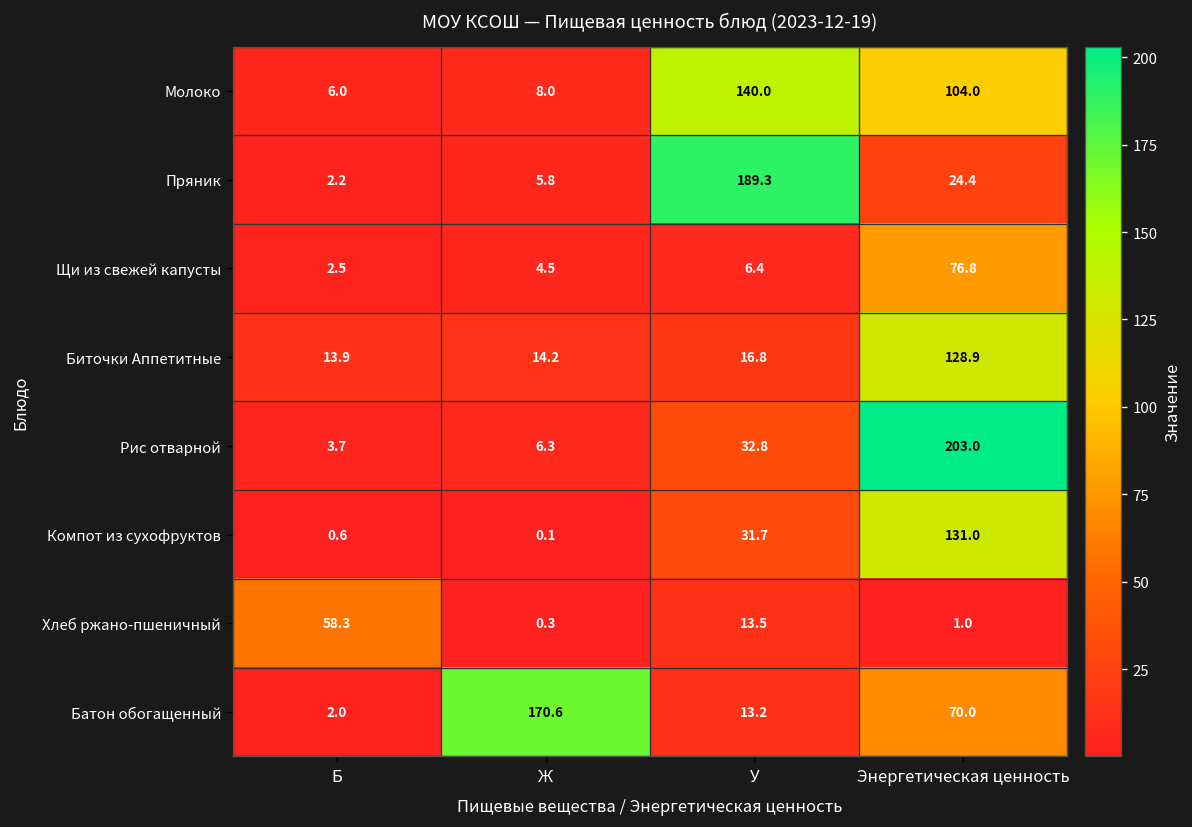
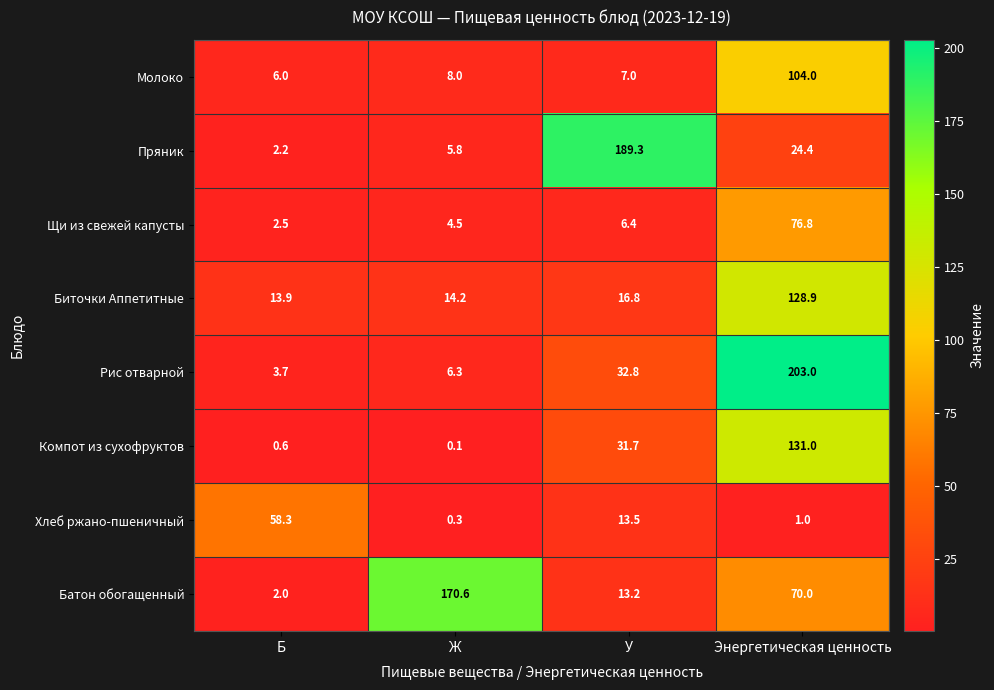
Молоко, У: 140.0 -> 7.0
